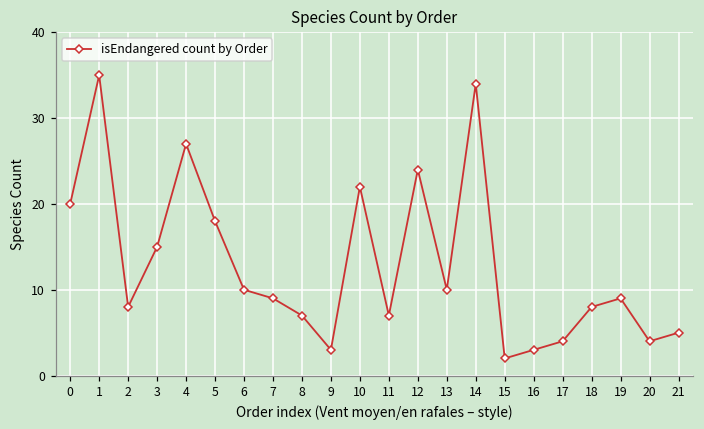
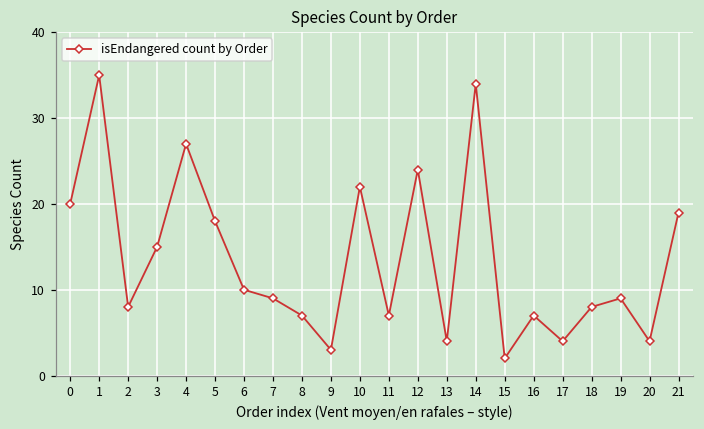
13: 10 -> 4
16: 3 -> 7
21: 5 -> 19
